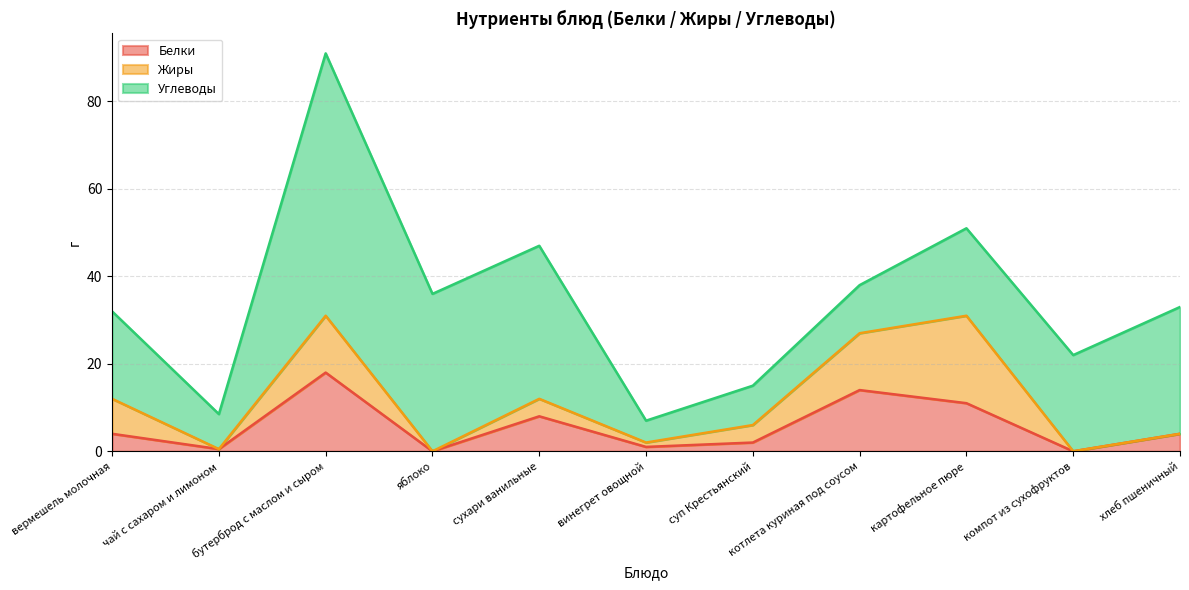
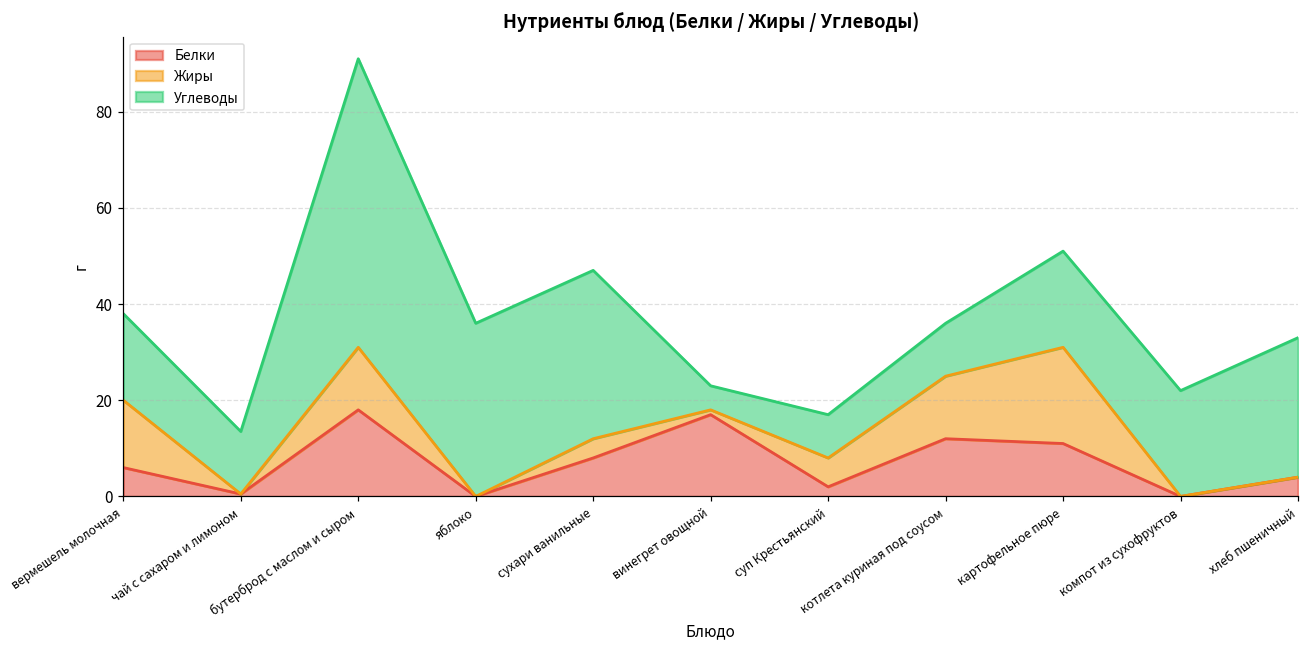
Белки, вермешель молочная: 4 -> 6
Жиры, вермешель молочная: 8 -> 14
Углеводы, вермешель молочная: 20 -> 18
Углеводы, чай с сахаром и лимоном: 8 -> 13
Белки, винегрет овощной: 1 -> 17
Жиры, суп Крестьянский: 4 -> 6
Белки, котлета куриная под соусом: 14 -> 12
